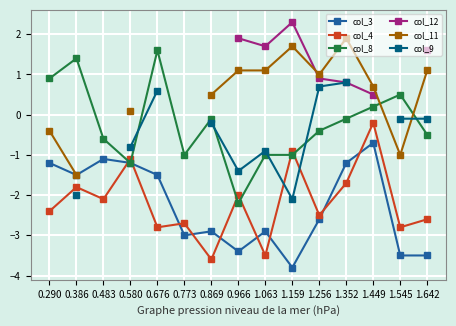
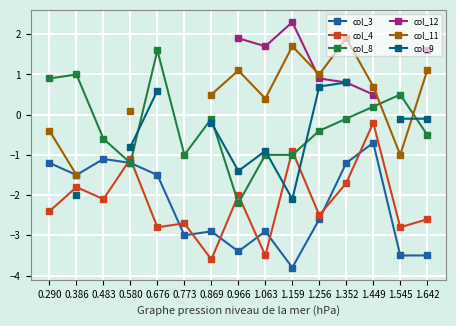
col_8, 0.386: 1.4 -> 1.0
col_11, 1.063: 1.1 -> 0.4
